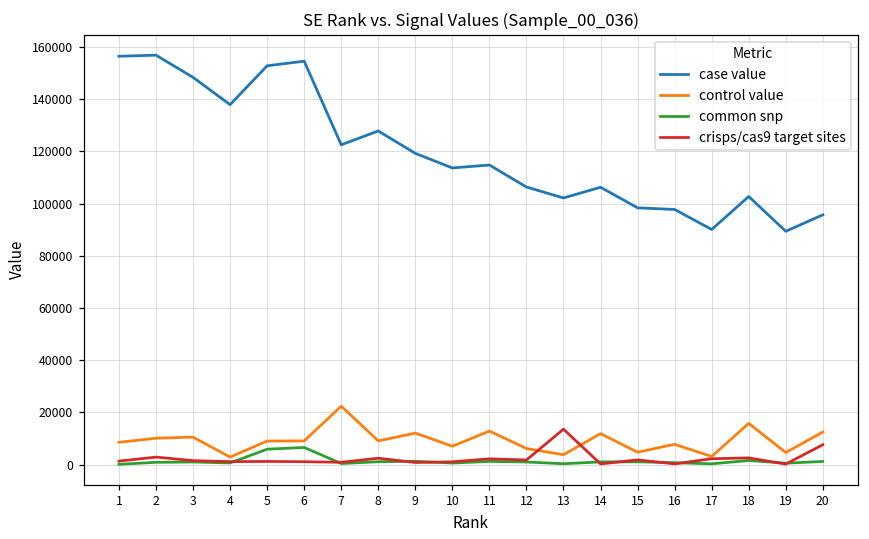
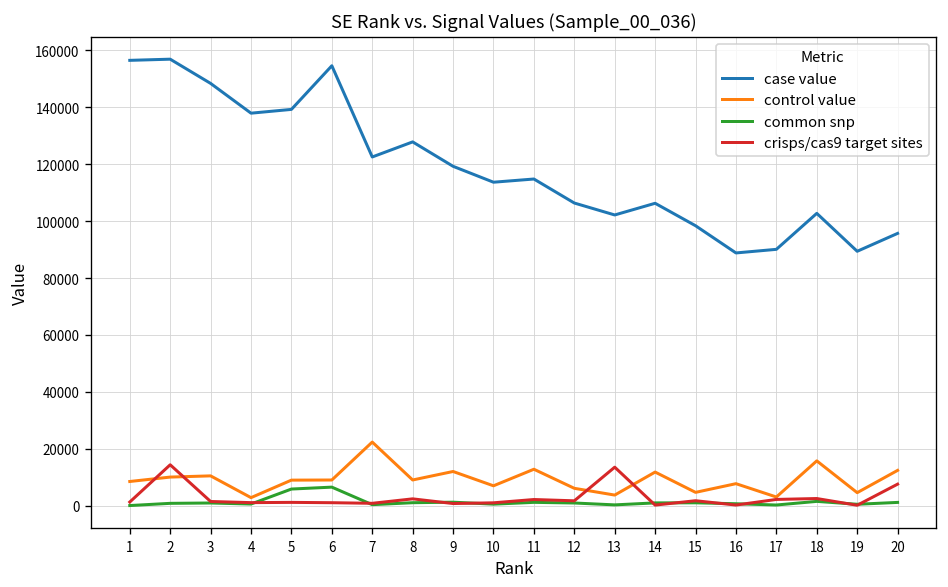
crisps/cas9 target sites, 2: 3000 -> 14000
case value, 5: 153000 -> 139000
case value, 16: 98000 -> 89000
